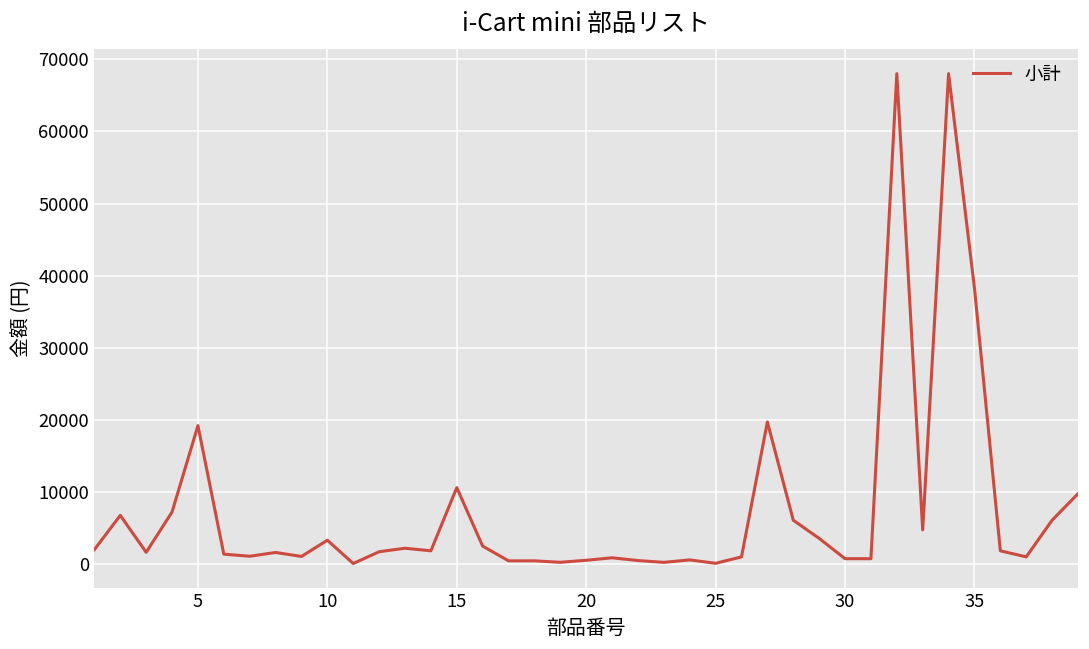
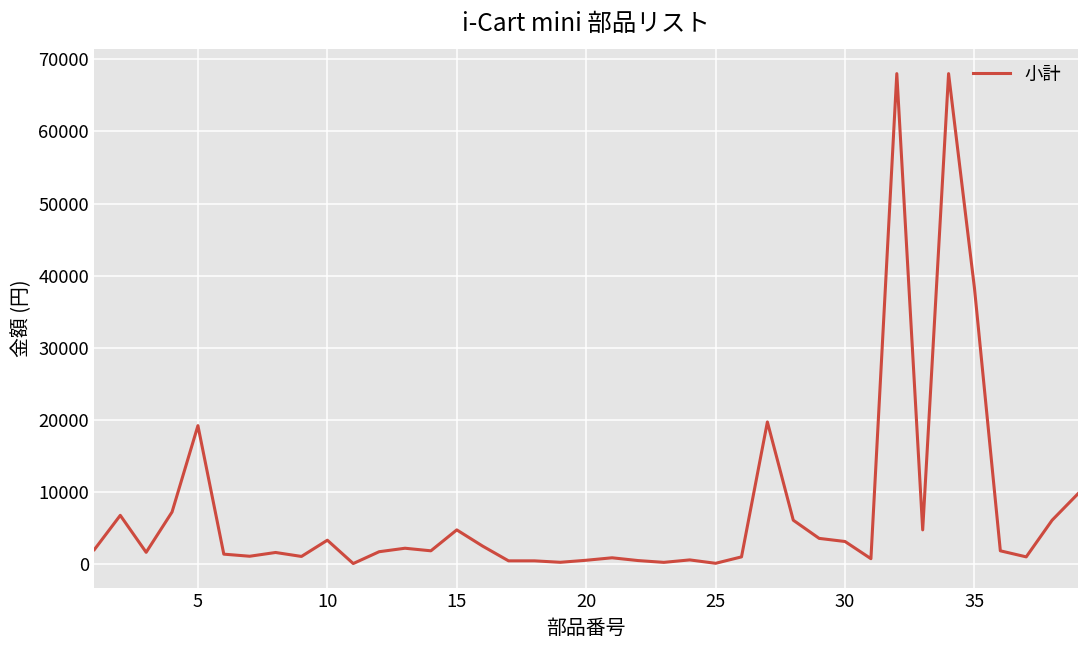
15: 11000 -> 5000
30: 1000 -> 3000
